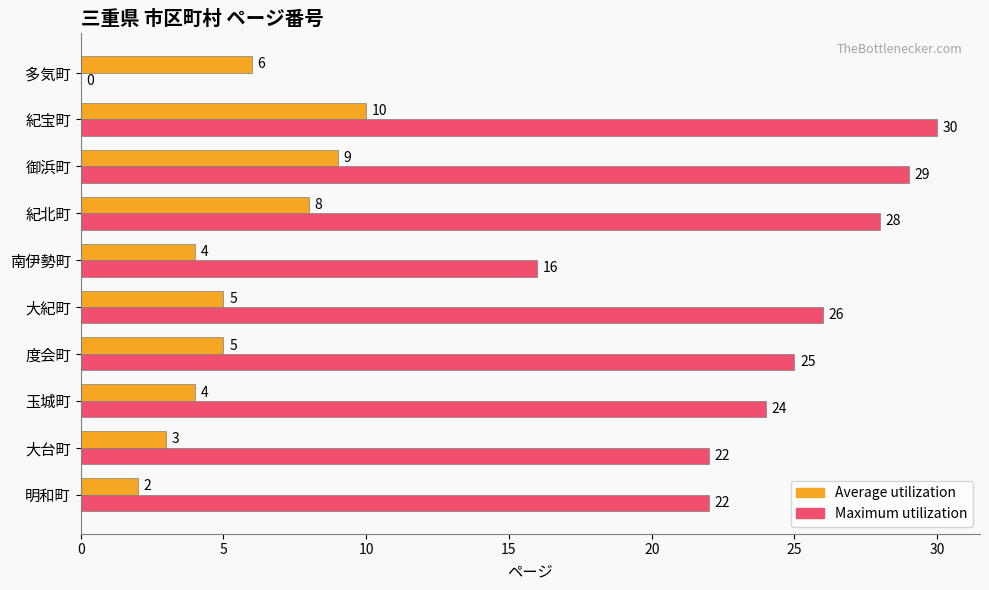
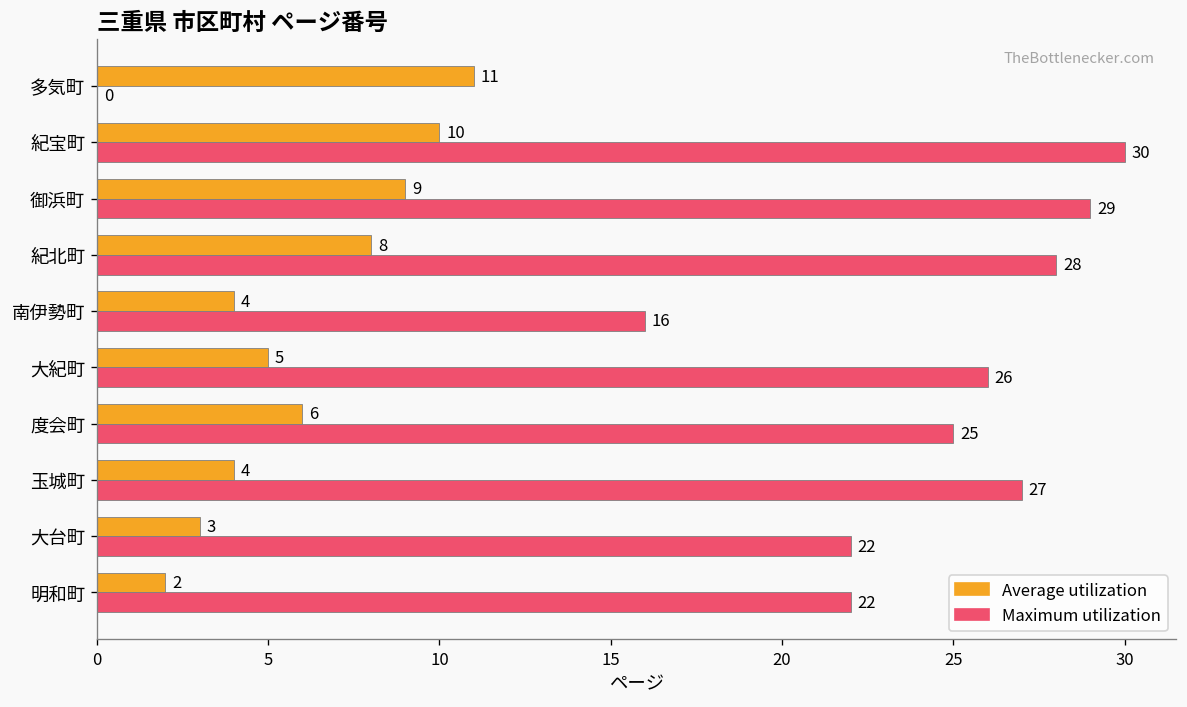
Average utilization, 多気町: 6 -> 11
Average utilization, 度会町: 5 -> 6
Maximum utilization, 玉城町: 24 -> 27
